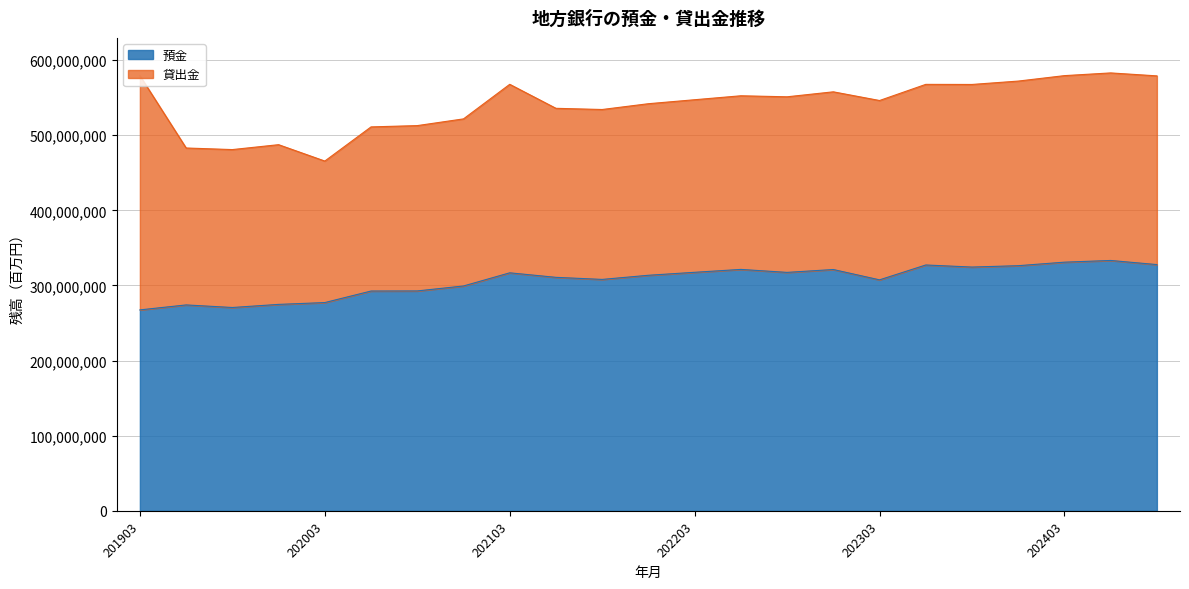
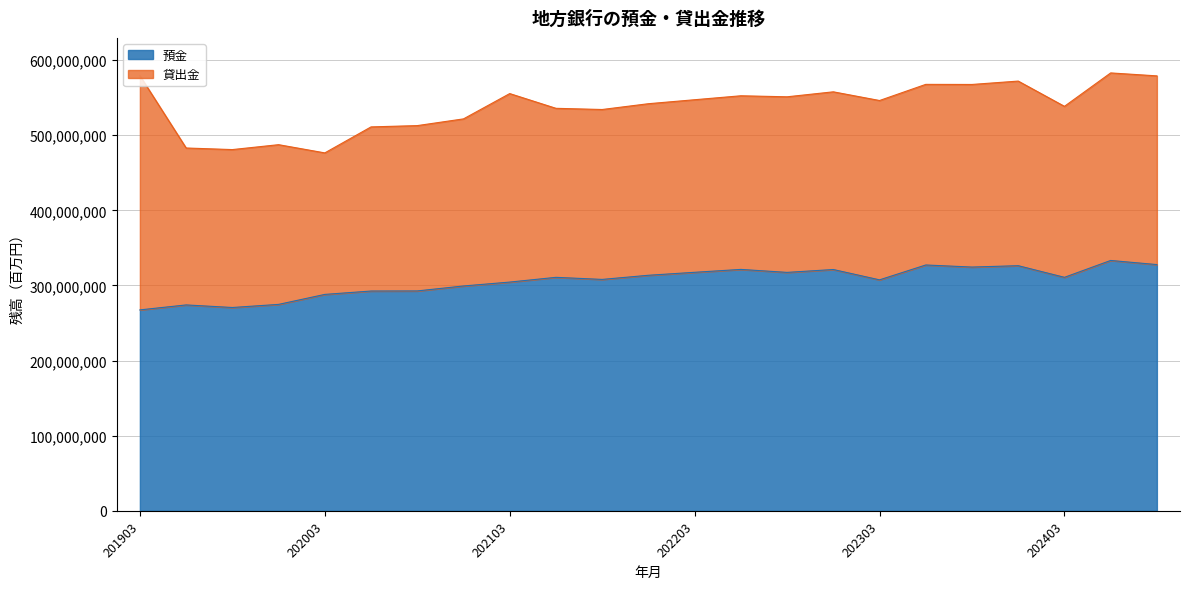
預金, 202003: 280,000,000 -> 290,000,000
預金, 202103: 320,000,000 -> 300,000,000
預金, 202403: 330,000,000 -> 310,000,000
貸出金, 202403: 250,000,000 -> 230,000,000
